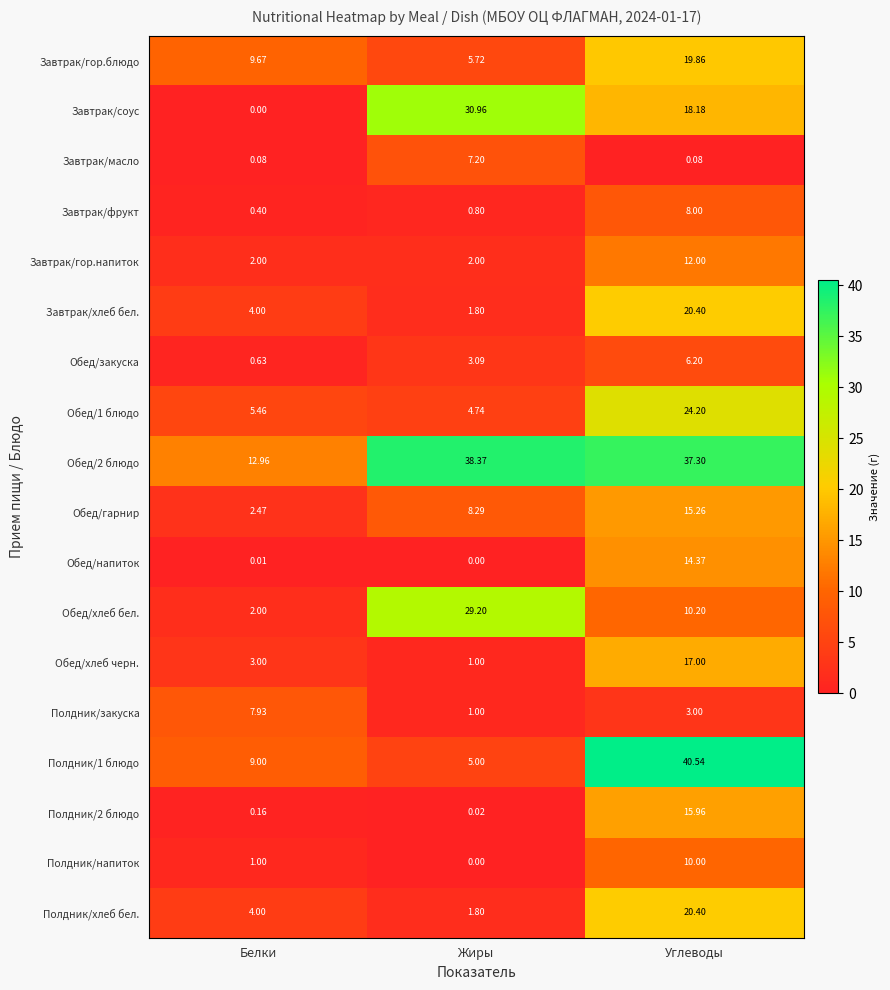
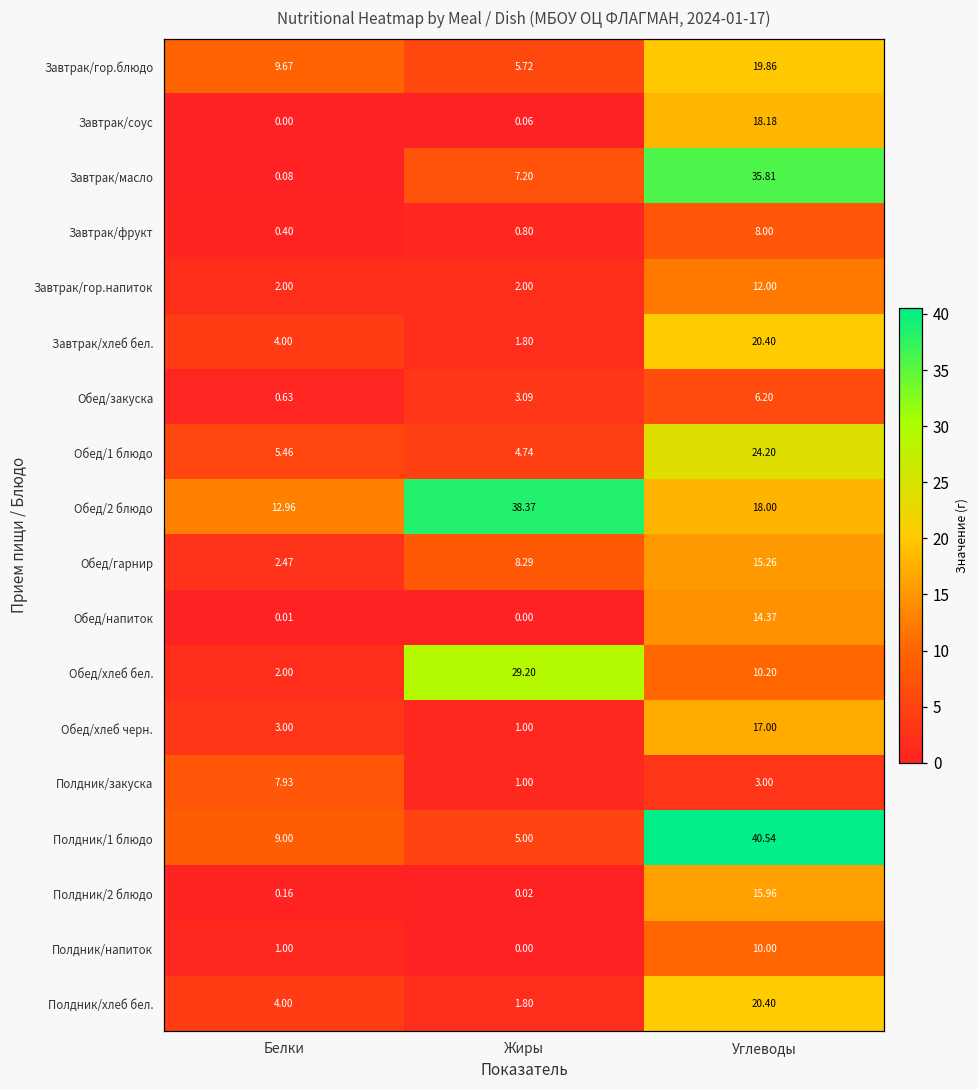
Завтрак/соус, Жиры: 30.96 -> 0.06
Завтрак/масло, Углеводы: 0.08 -> 35.81
Обед/2 блюдо, Углеводы: 37.30 -> 18.00
